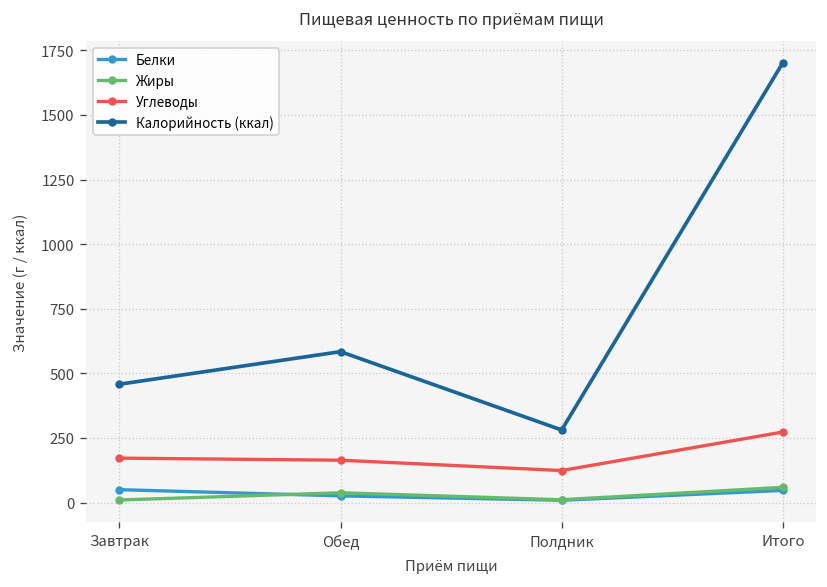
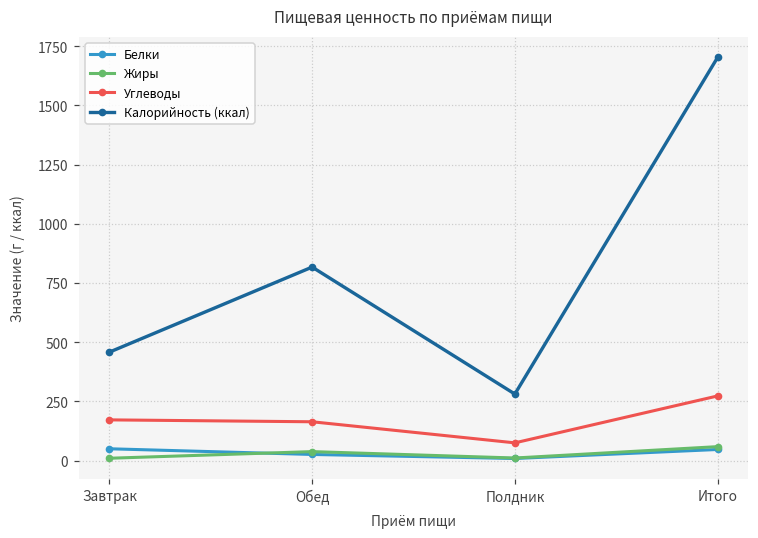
Калорийность (ккал), Обед: 580 -> 820
Углеводы, Полдник: 120 -> 80
